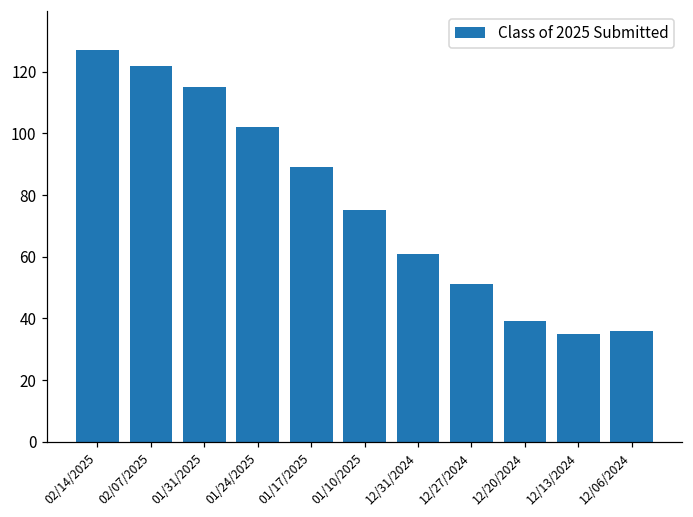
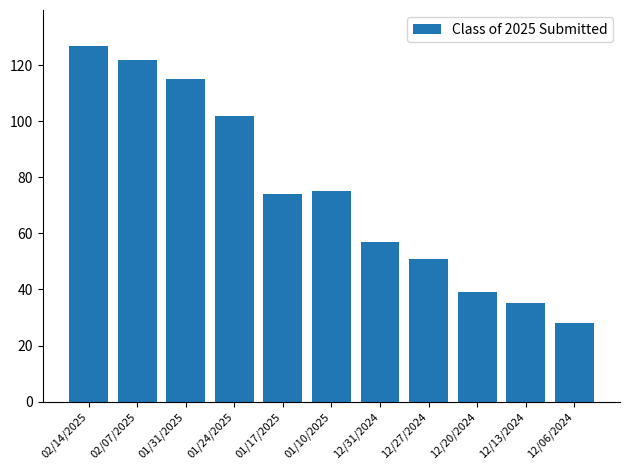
01/17/2025: 89 -> 74
12/31/2024: 61 -> 57
12/06/2024: 36 -> 28
